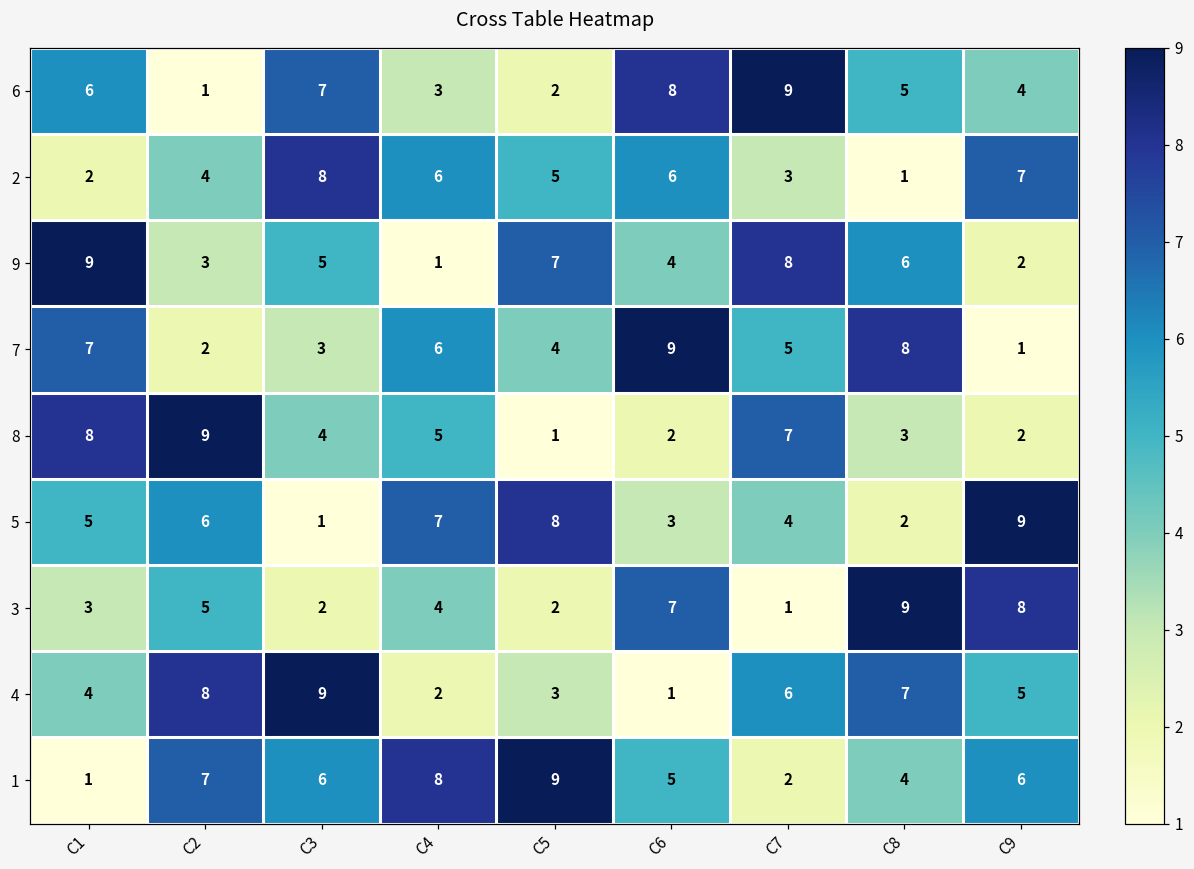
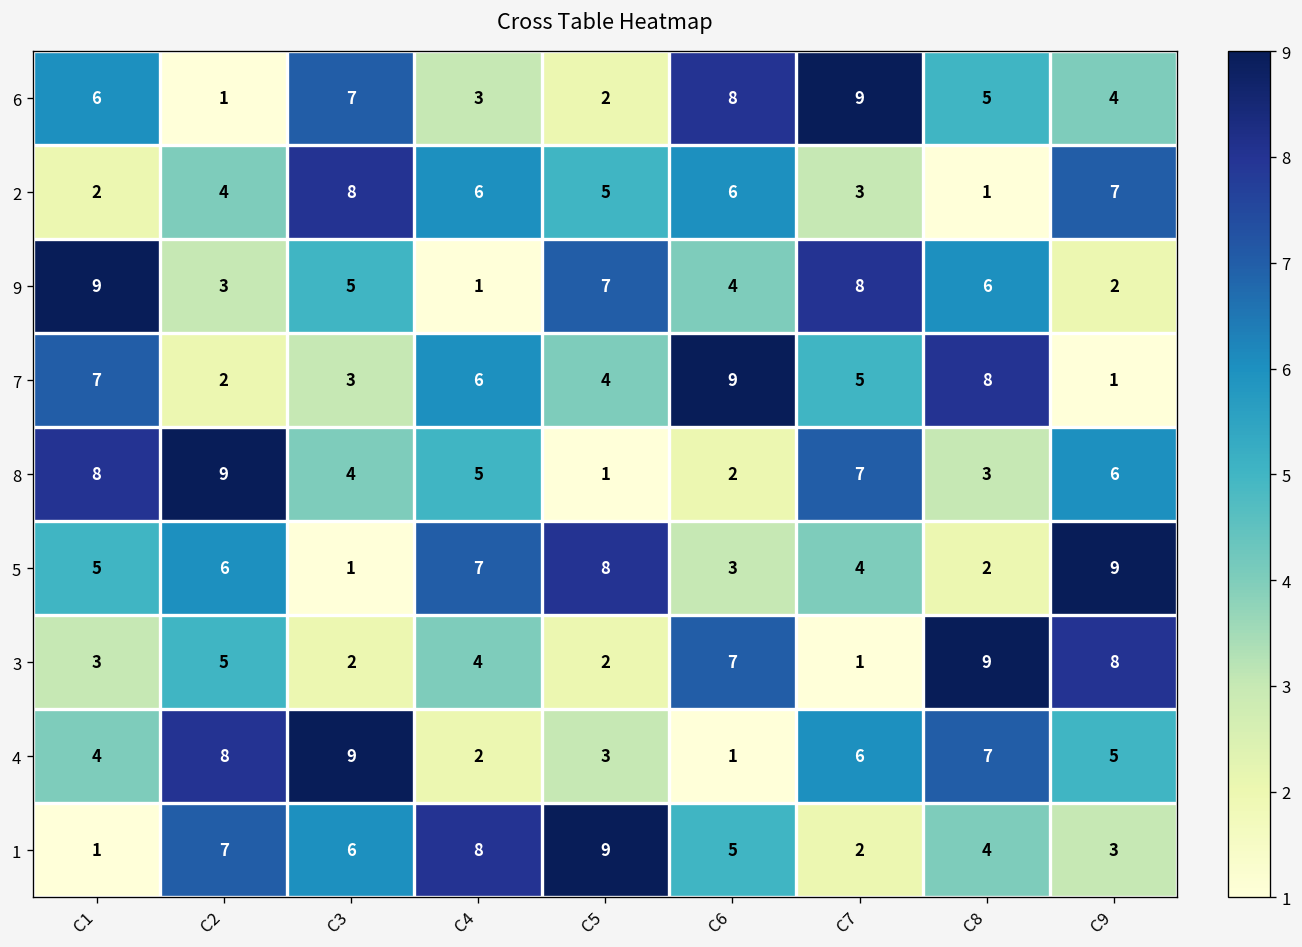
8, C9: 2 -> 6
1, C9: 6 -> 3
